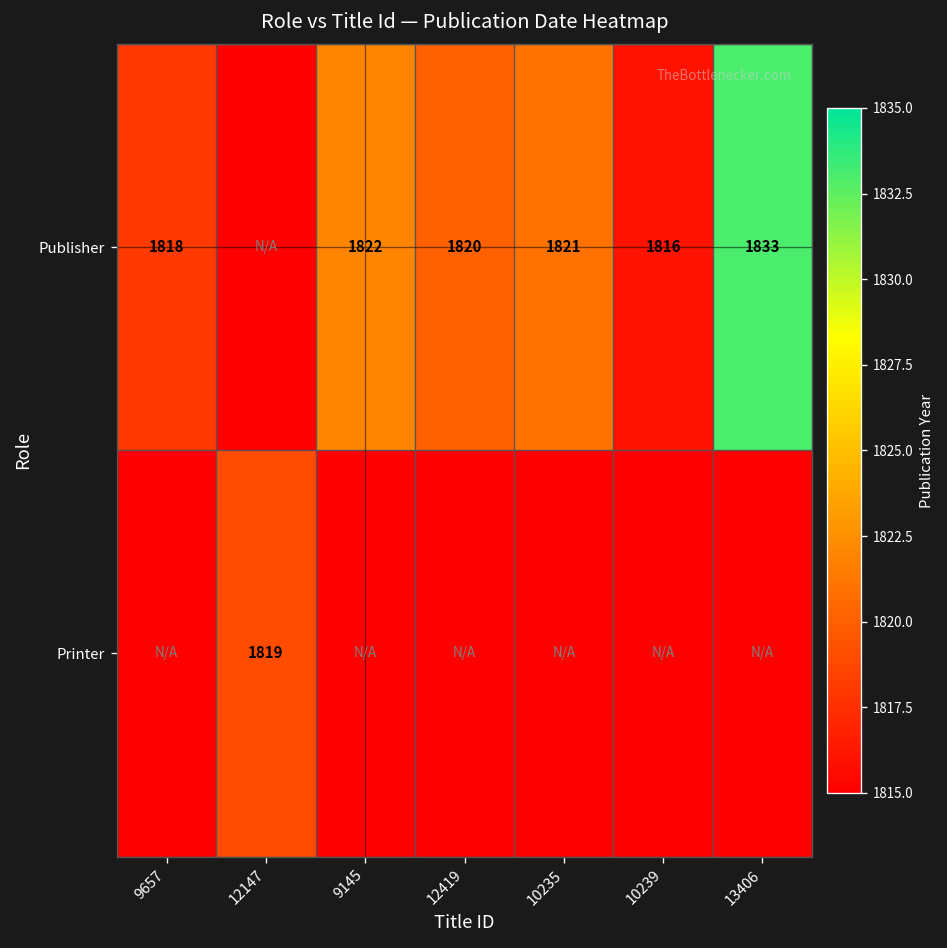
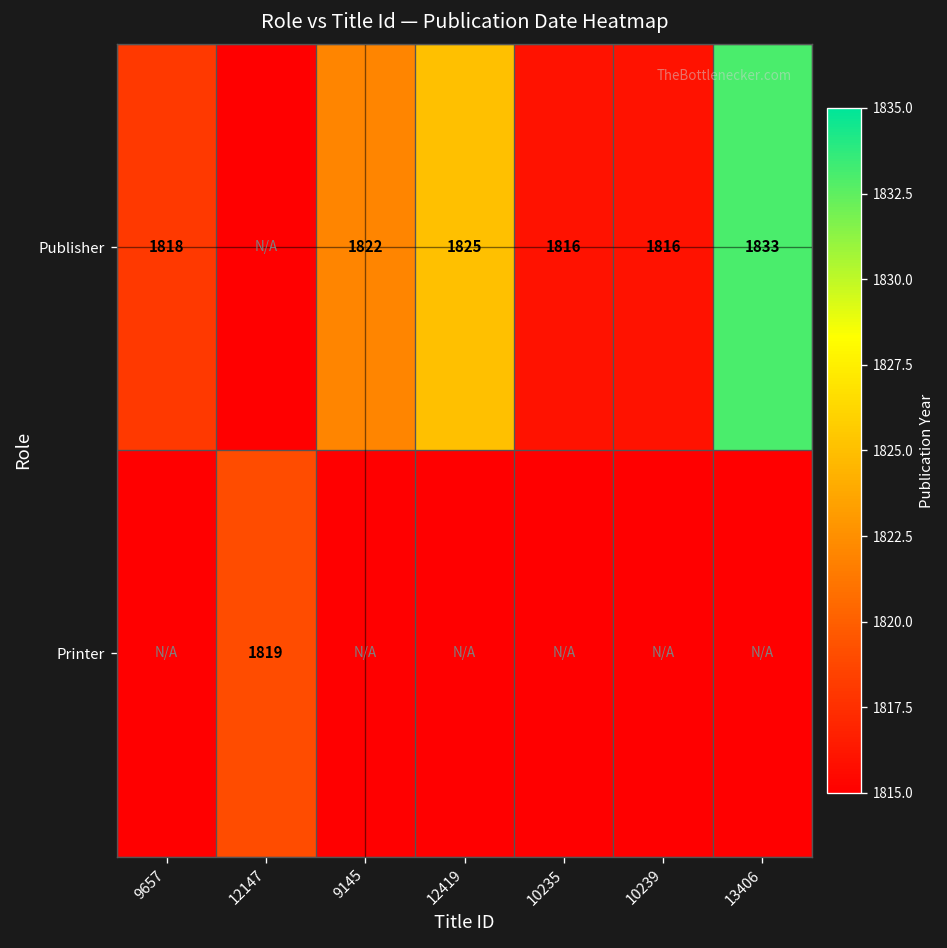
Publisher, 12419: 1820 -> 1825
Publisher, 10235: 1821 -> 1816
